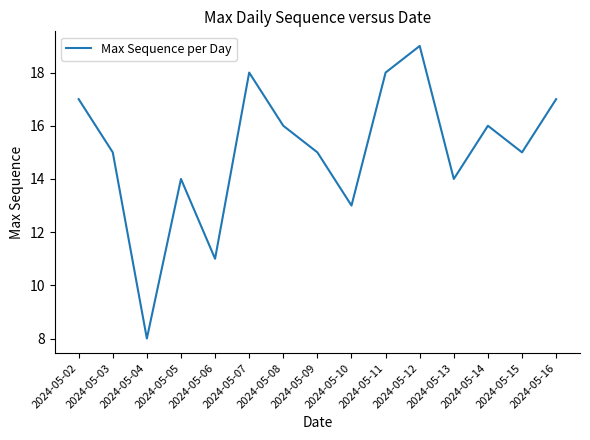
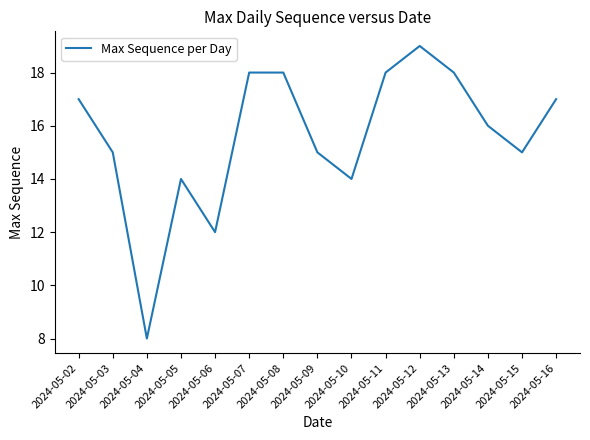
2024-05-06: 11 -> 12
2024-05-08: 16 -> 18
2024-05-10: 13 -> 14
2024-05-13: 14 -> 18
